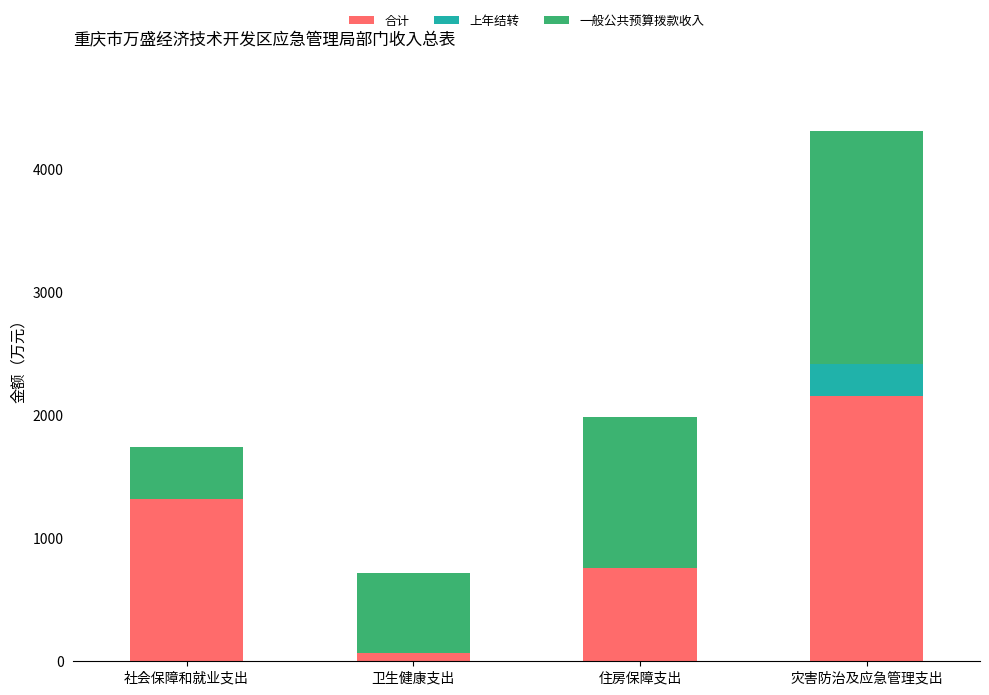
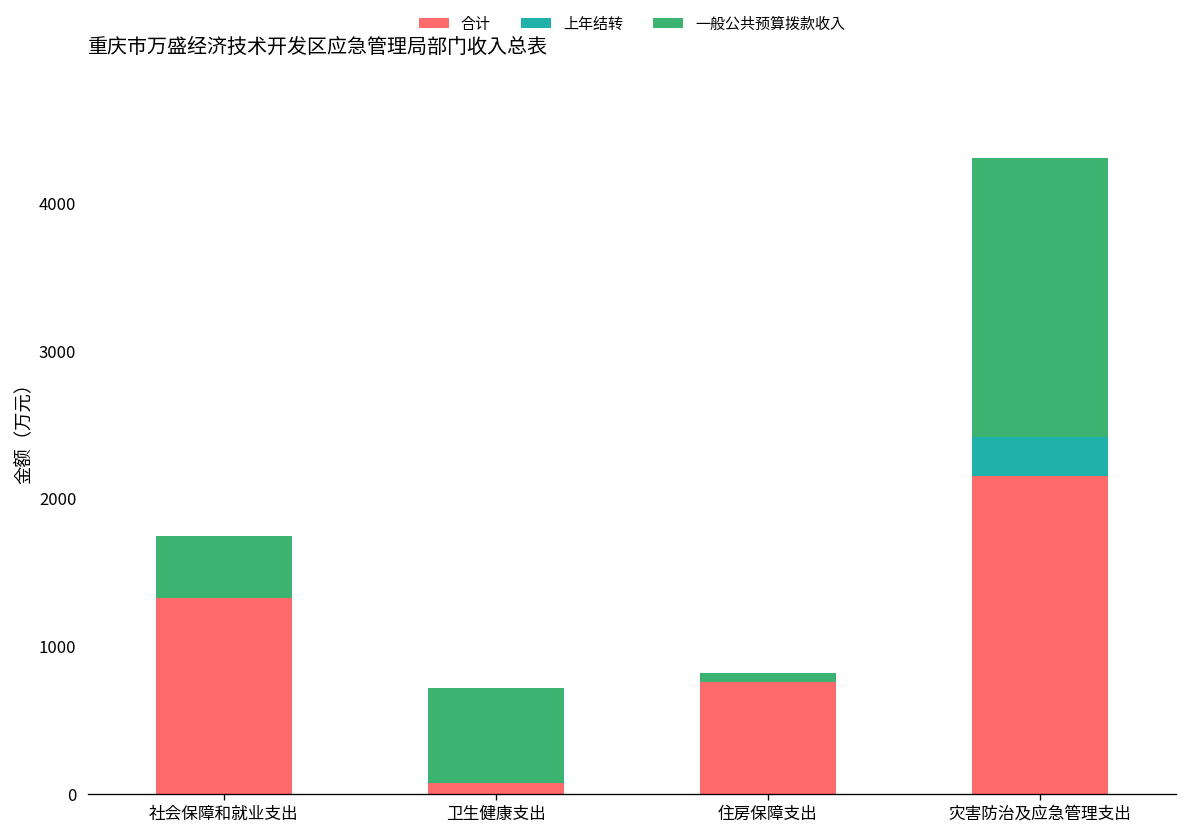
一般公共预算拨款收入, 住房保障支出: 1230 -> 70
